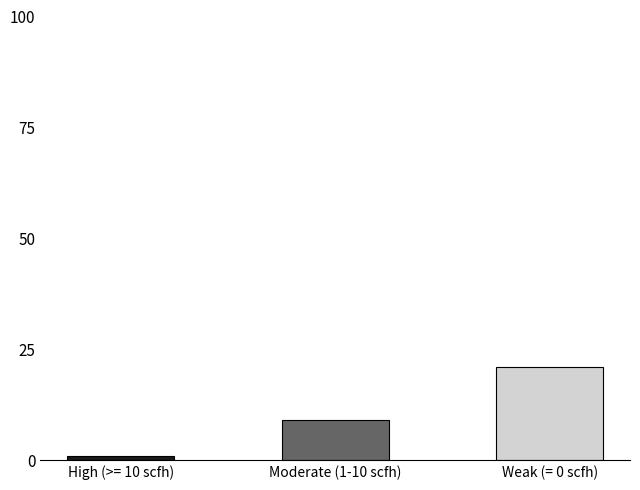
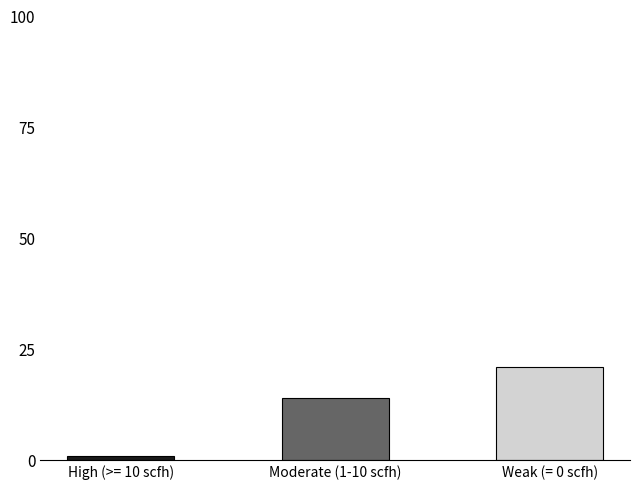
Moderate (1-10 scfh): 9 -> 14
